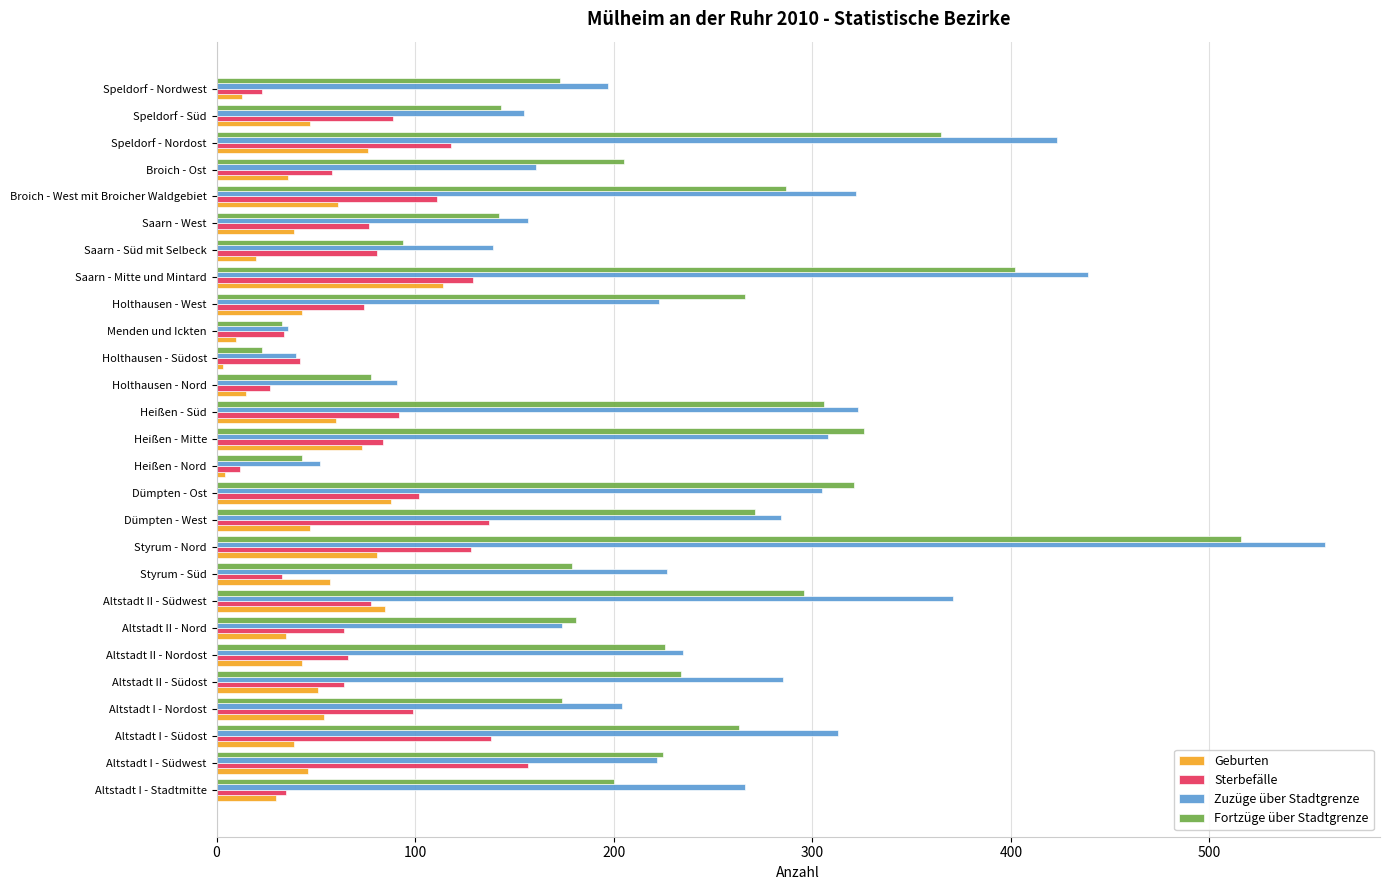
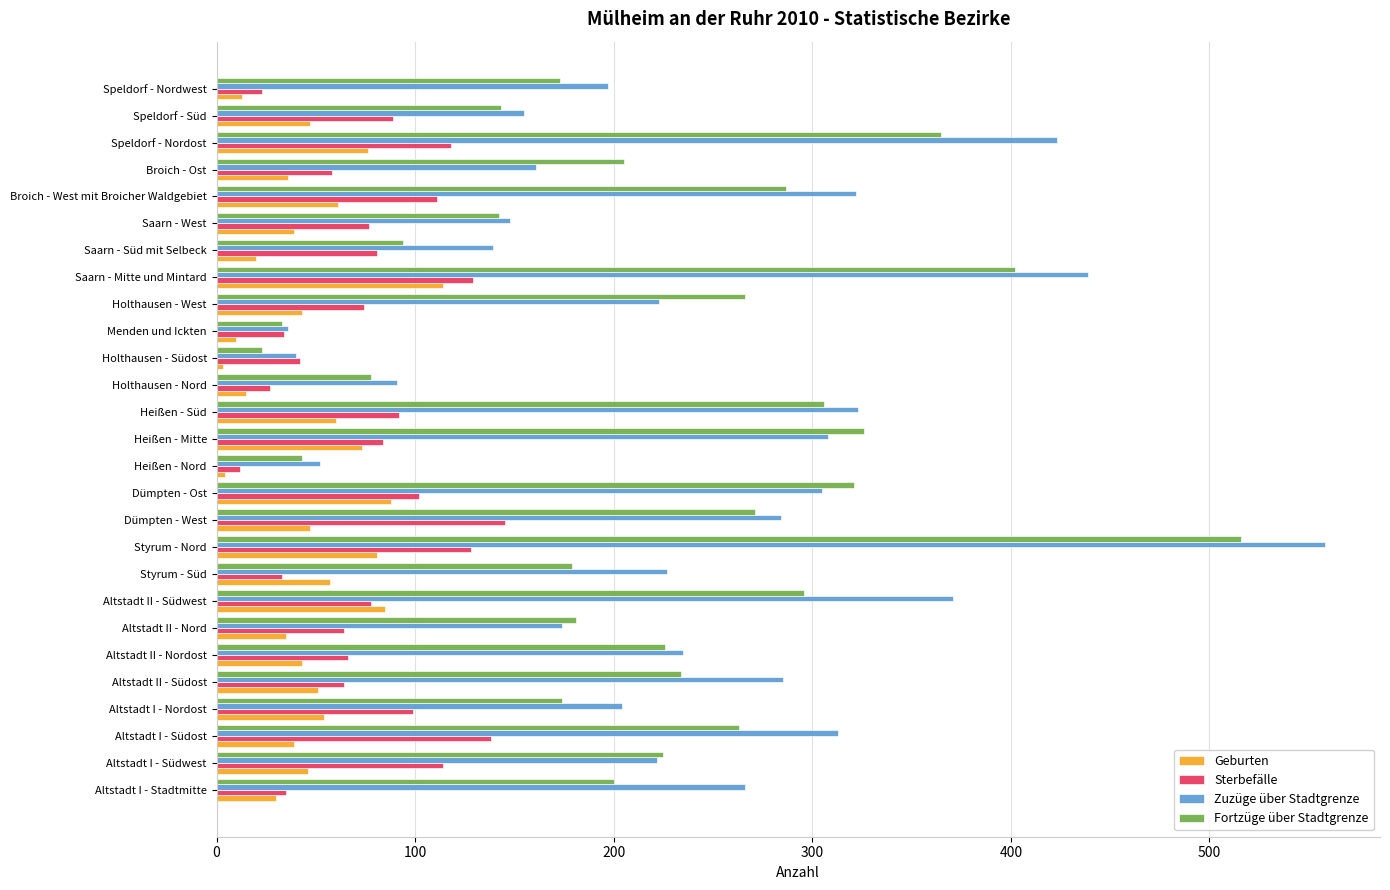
Zuzüge über Stadtgrenze, Saarn - West: 157 -> 148
Sterbefälle, Dümpten - West: 137 -> 145
Sterbefälle, Altstadt I - Südwest: 157 -> 114
